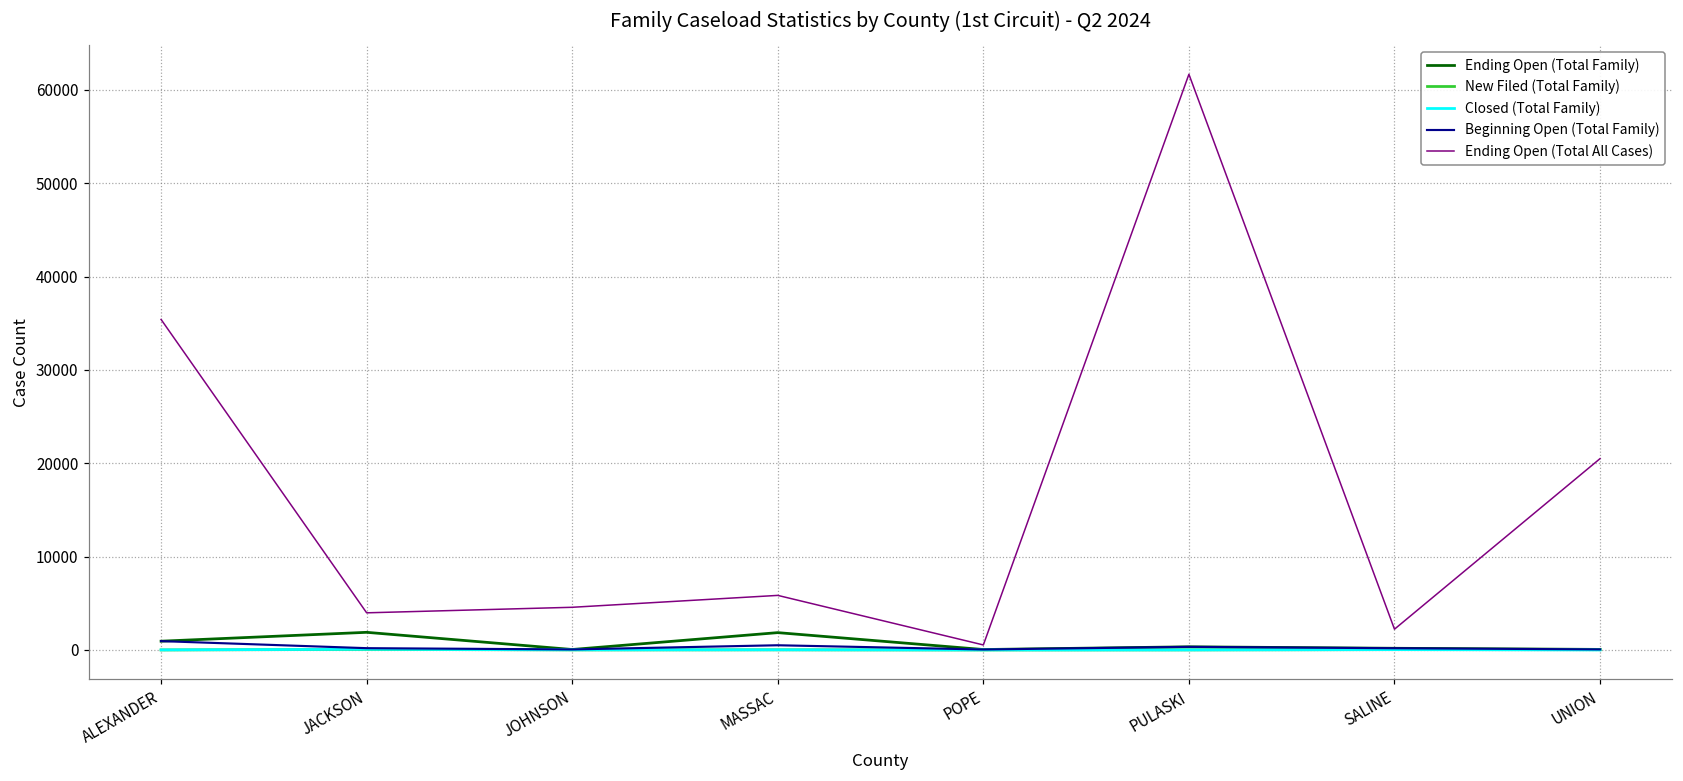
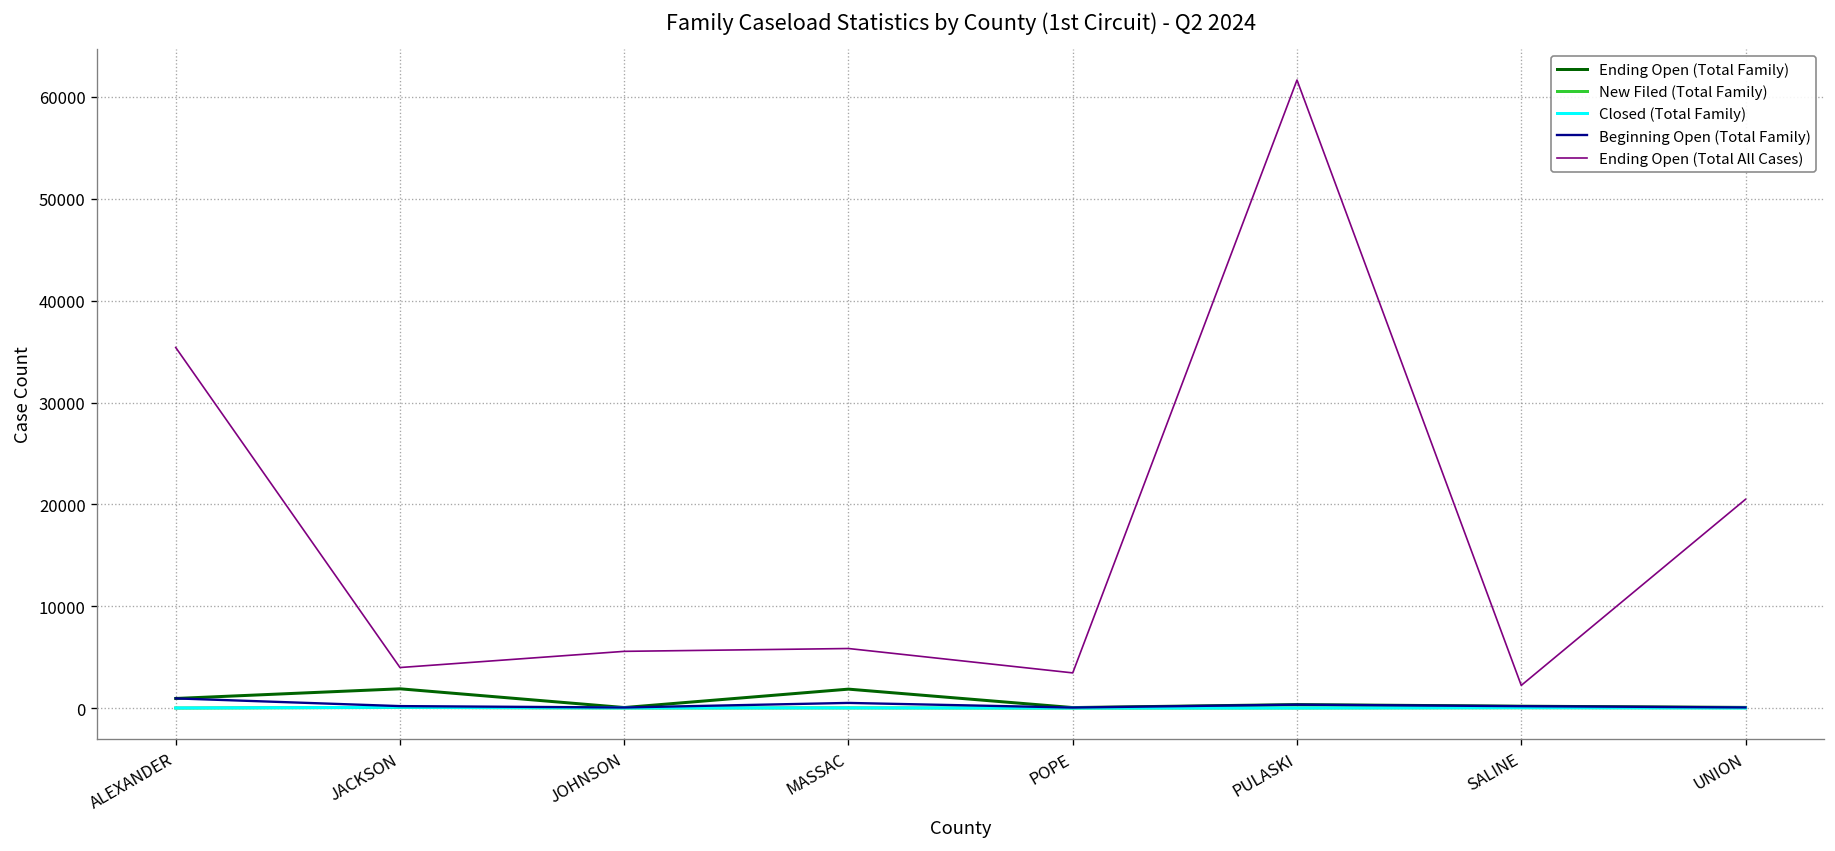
Ending Open (Total All Cases), JOHNSON: 5000 -> 6000
Ending Open (Total All Cases), POPE: 1000 -> 3000
